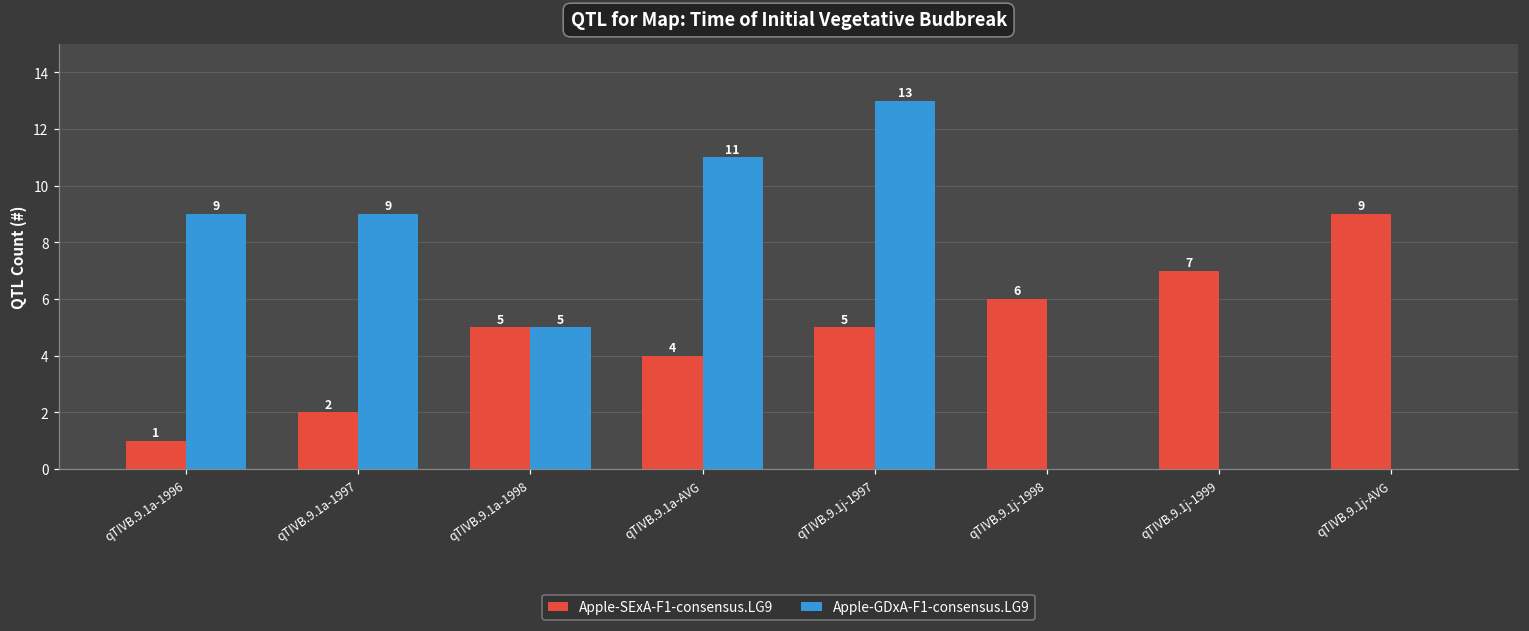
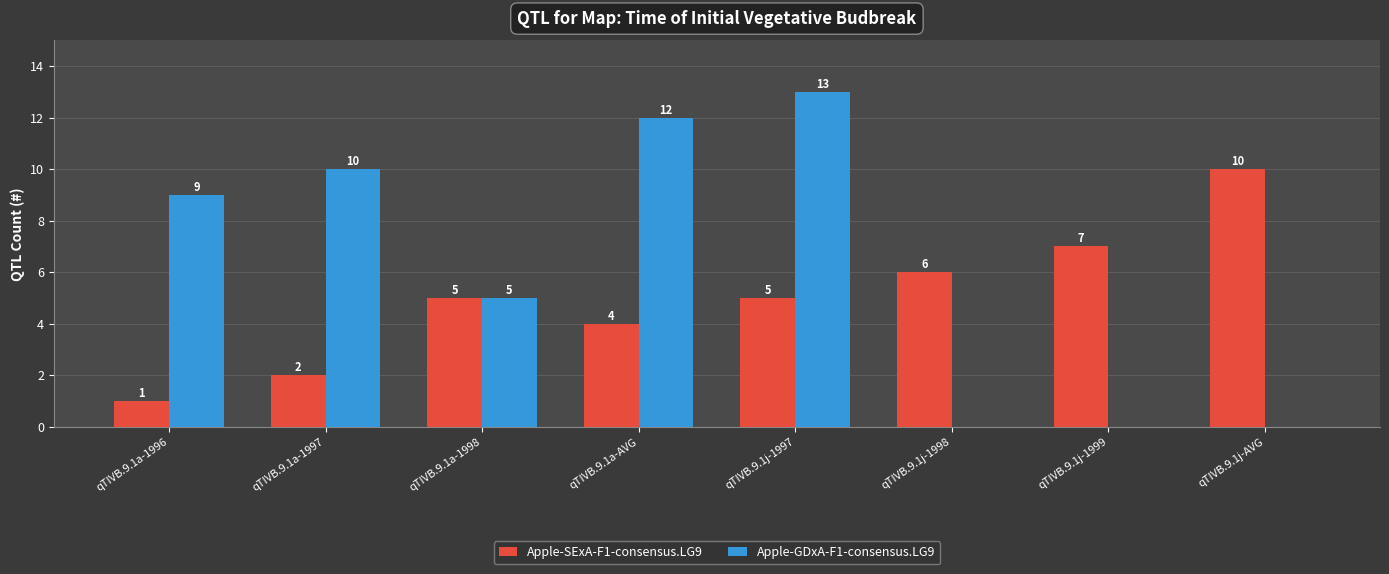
Apple-GDxA-F1-consensus.LG9, qTIVB.9.1a-1997: 9 -> 10
Apple-GDxA-F1-consensus.LG9, qTIVB.9.1a-AVG: 11 -> 12
Apple-SExA-F1-consensus.LG9, qTIVB.9.1j-AVG: 9 -> 10
